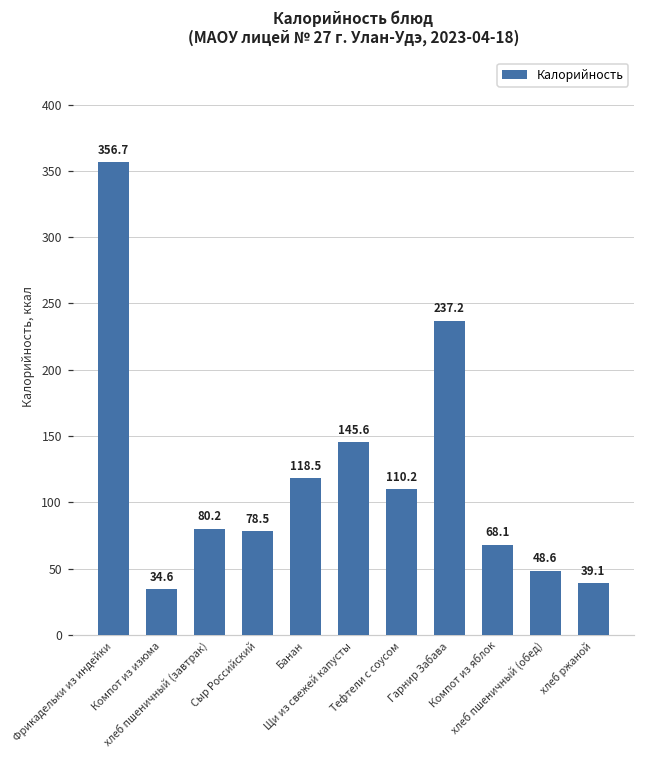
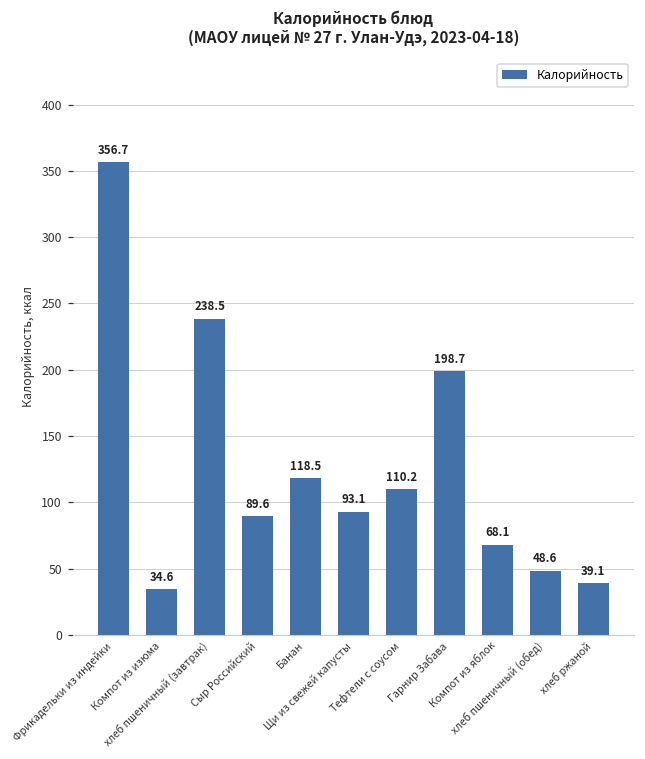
хлеб пшеничный (завтрак): 80.2 -> 238.5
Сыр Российский: 78.5 -> 89.6
Щи из свежей капусты: 145.6 -> 93.1
Гарнир Забава: 237.2 -> 198.7
